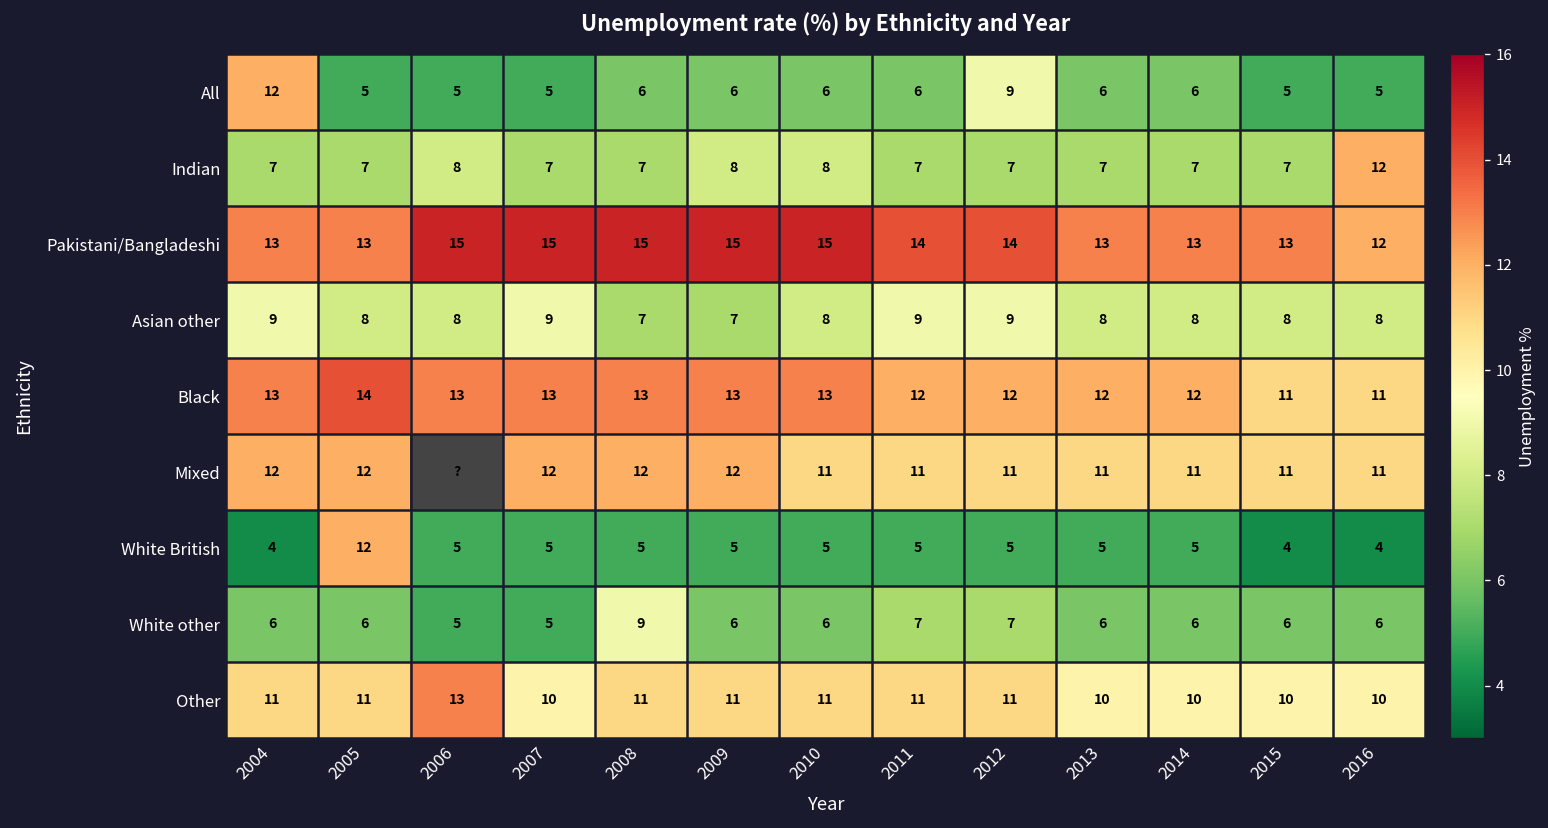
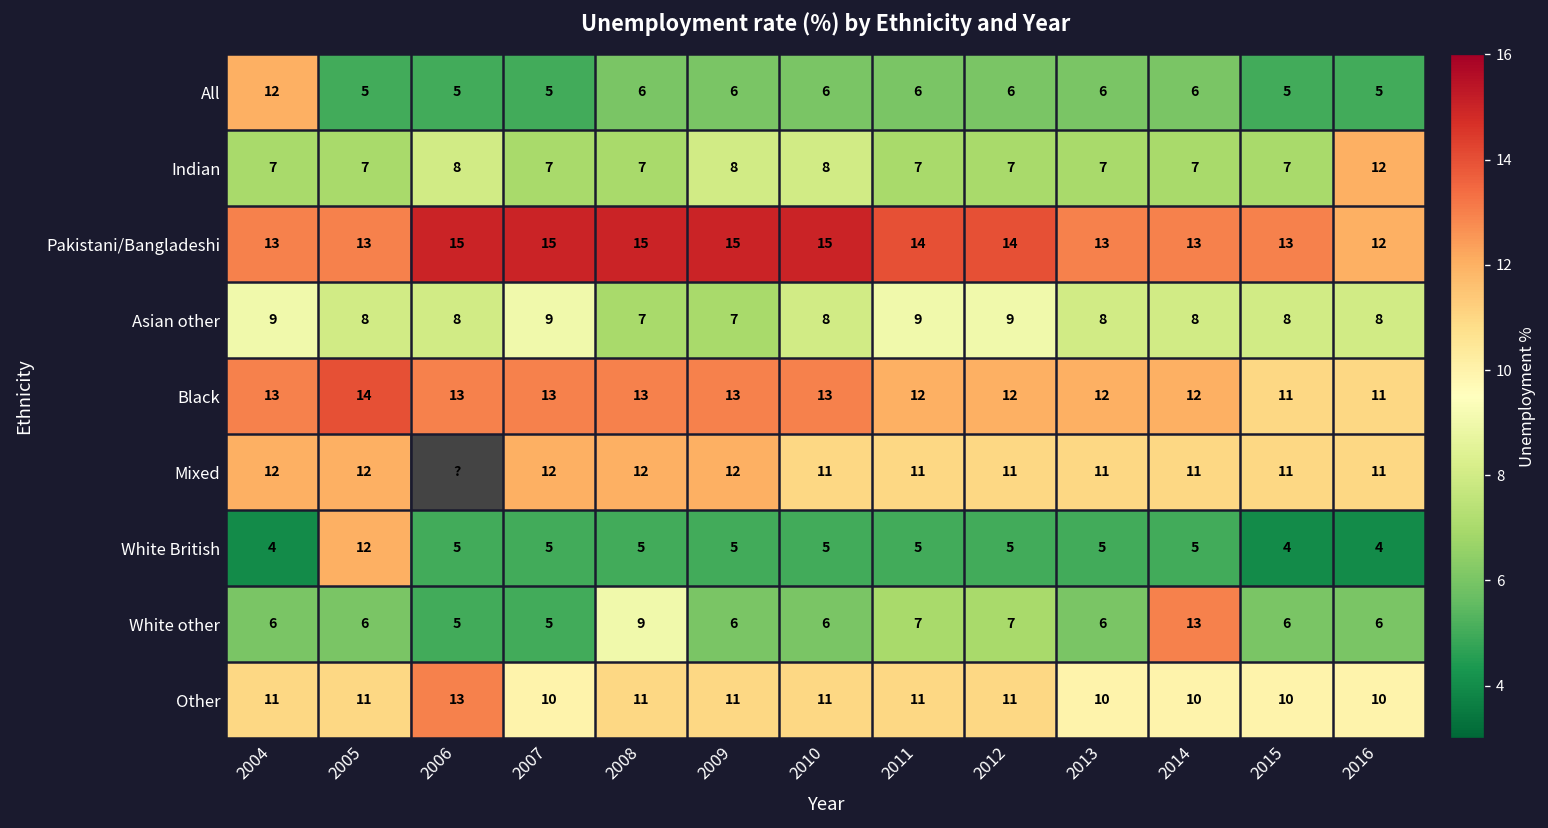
All, 2012: 9 -> 6
White other, 2014: 6 -> 13
